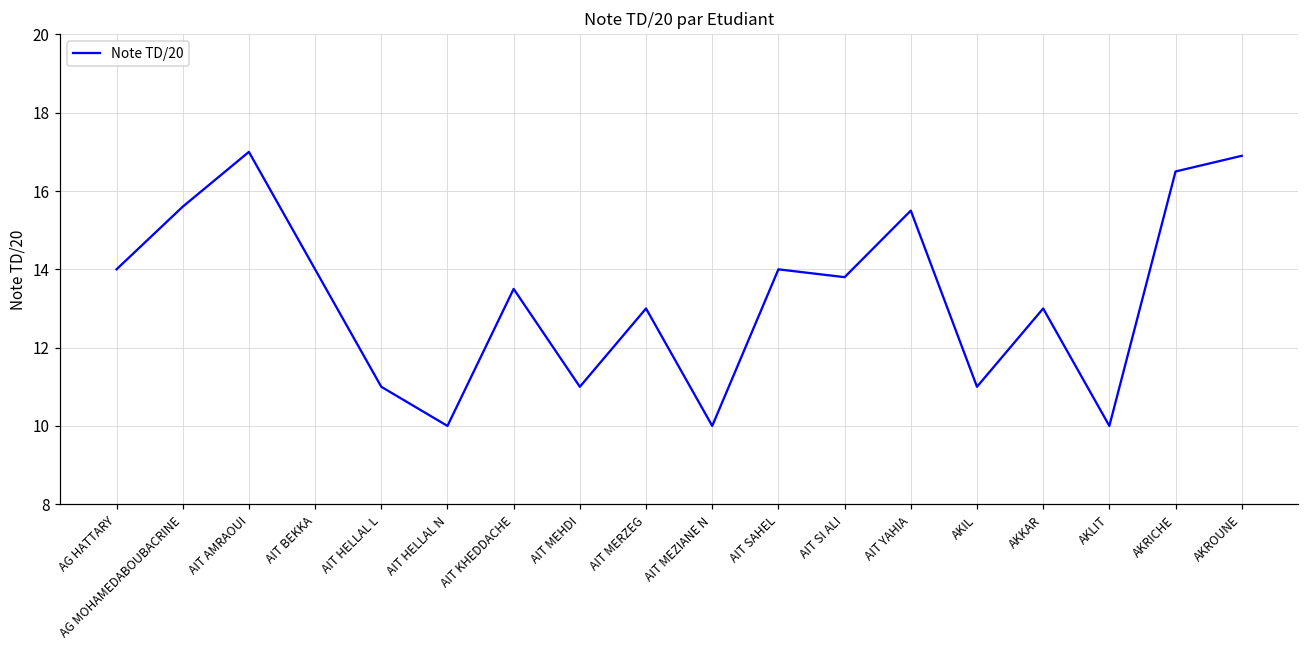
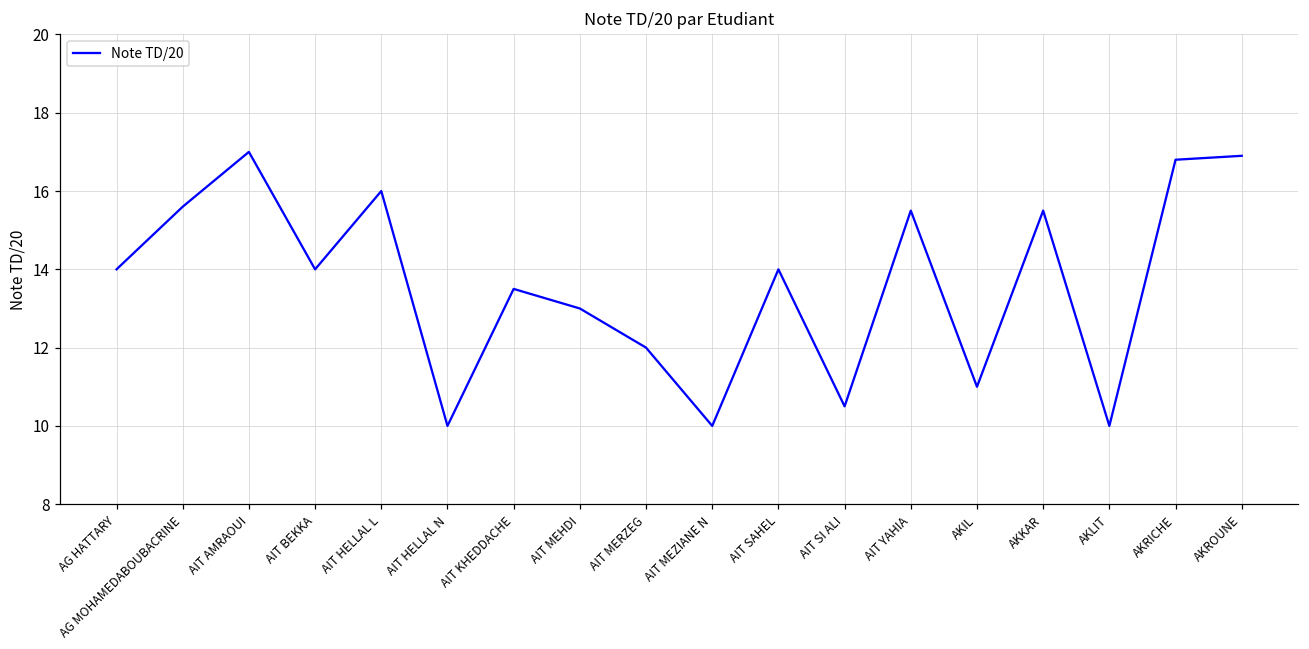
AIT HELLAL L: 11 -> 16
AIT MEHDI: 11 -> 13
AIT MERZEG: 13 -> 12
AIT SI ALI: 13.8 -> 10.5
AKKAR: 13.0 -> 15.5
AKRICHE: 16.5 -> 16.8
